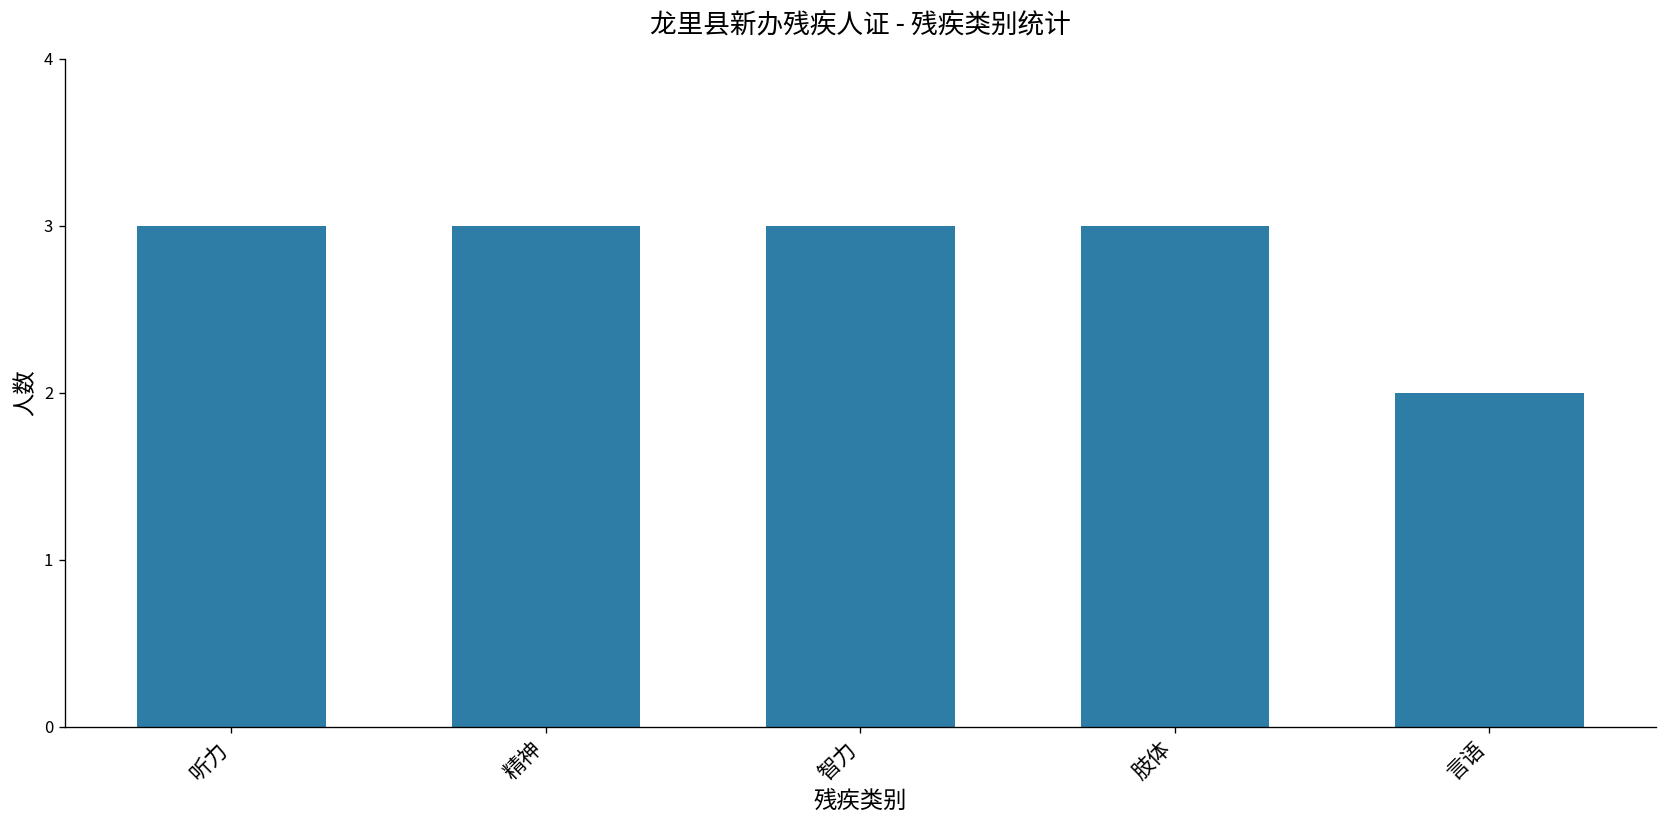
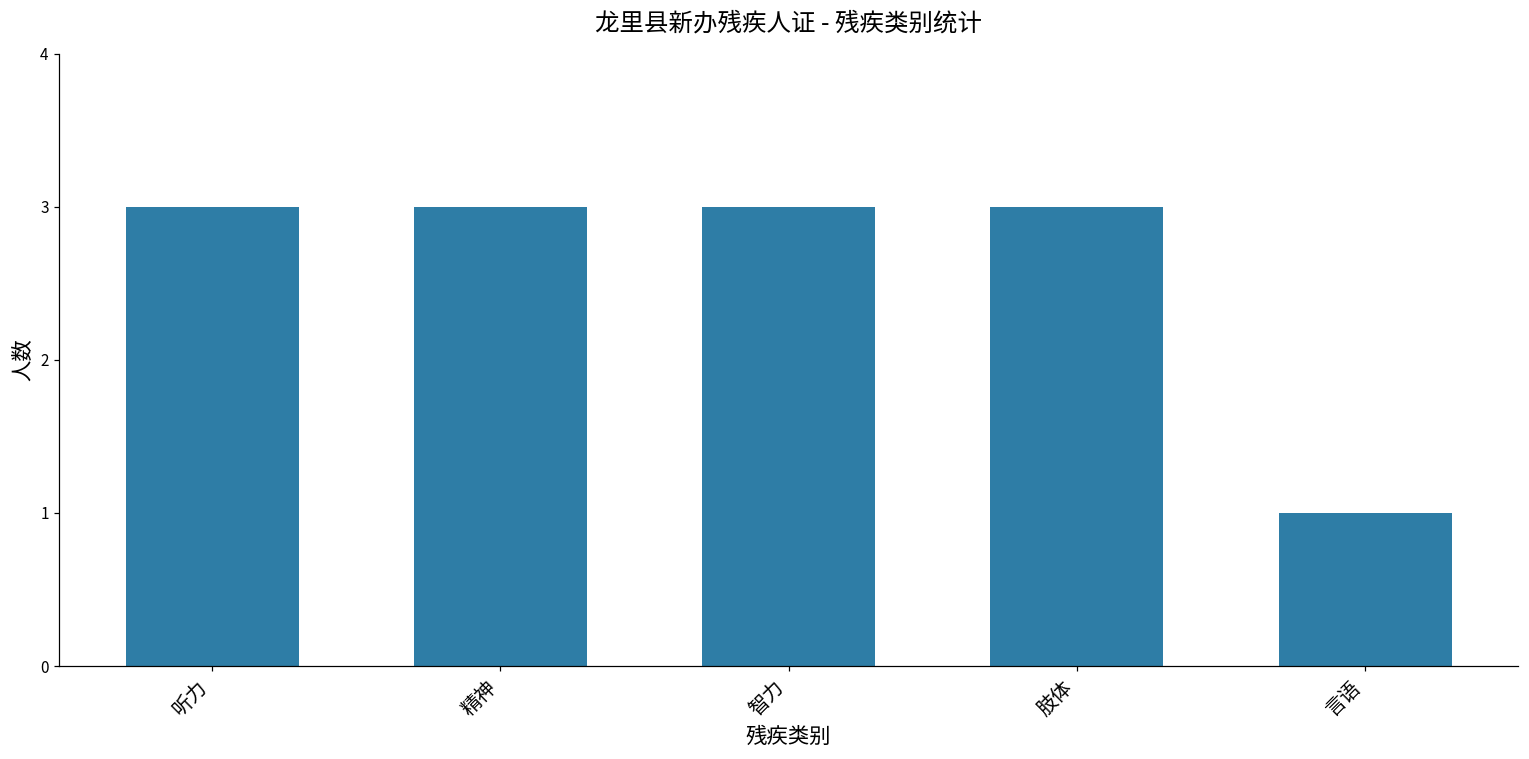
言语: 2 -> 1
